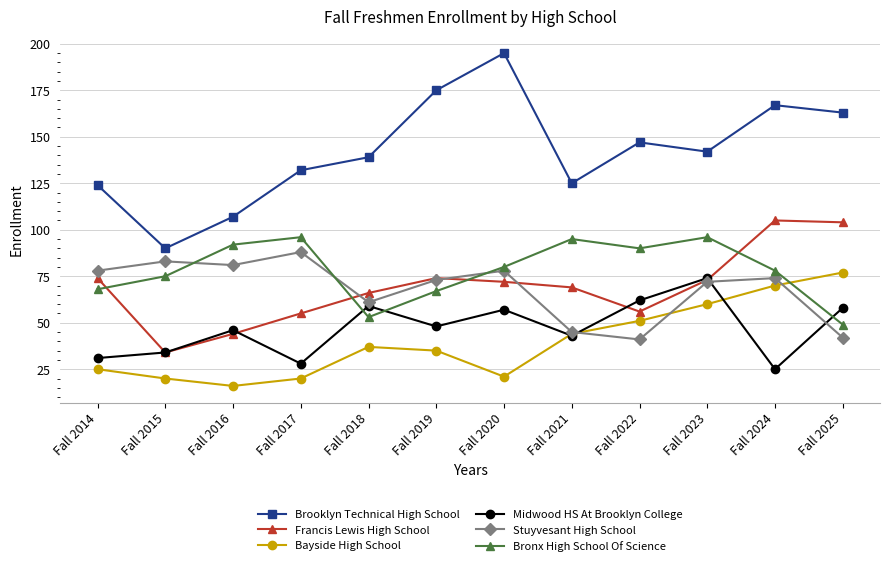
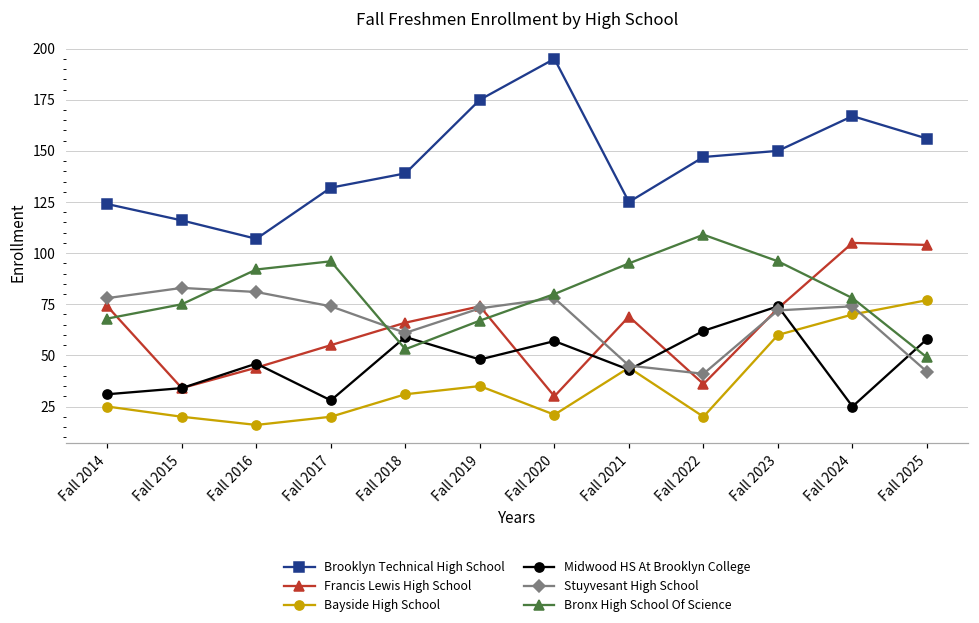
Brooklyn Technical High School, Fall 2015: 90 -> 116
Stuyvesant High School, Fall 2017: 88 -> 74
Bayside High School, Fall 2018: 37 -> 31
Francis Lewis High School, Fall 2020: 72 -> 30
Francis Lewis High School, Fall 2022: 56 -> 36
Bayside High School, Fall 2022: 51 -> 20
Bronx High School Of Science, Fall 2022: 90 -> 109
Brooklyn Technical High School, Fall 2023: 142 -> 150
Brooklyn Technical High School, Fall 2025: 163 -> 156
